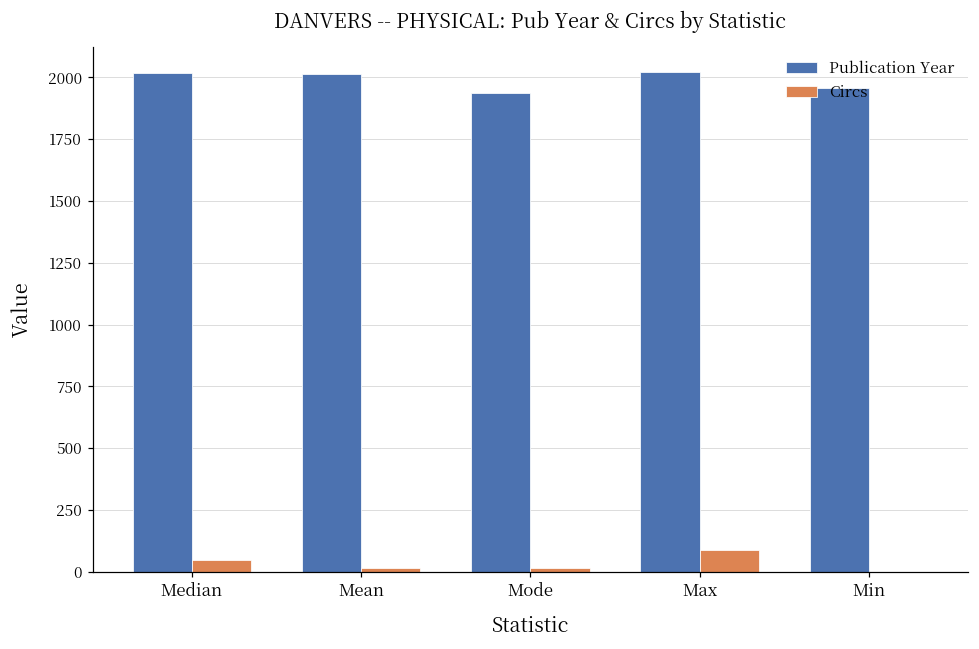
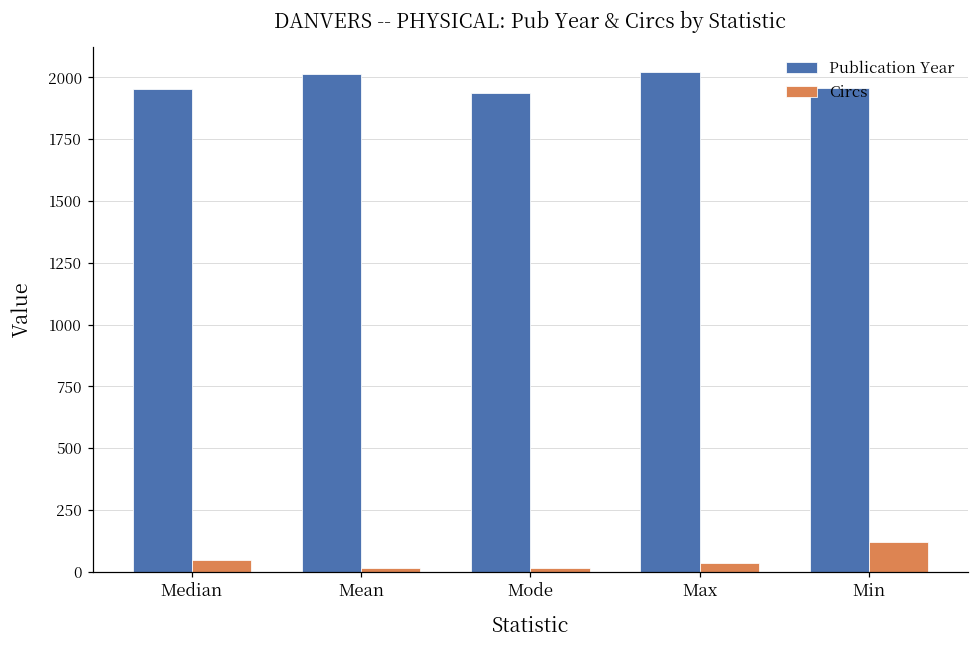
Publication Year, Median: 2020 -> 1950
Circs, Max: 90 -> 40
Circs, Min: 0 -> 120
